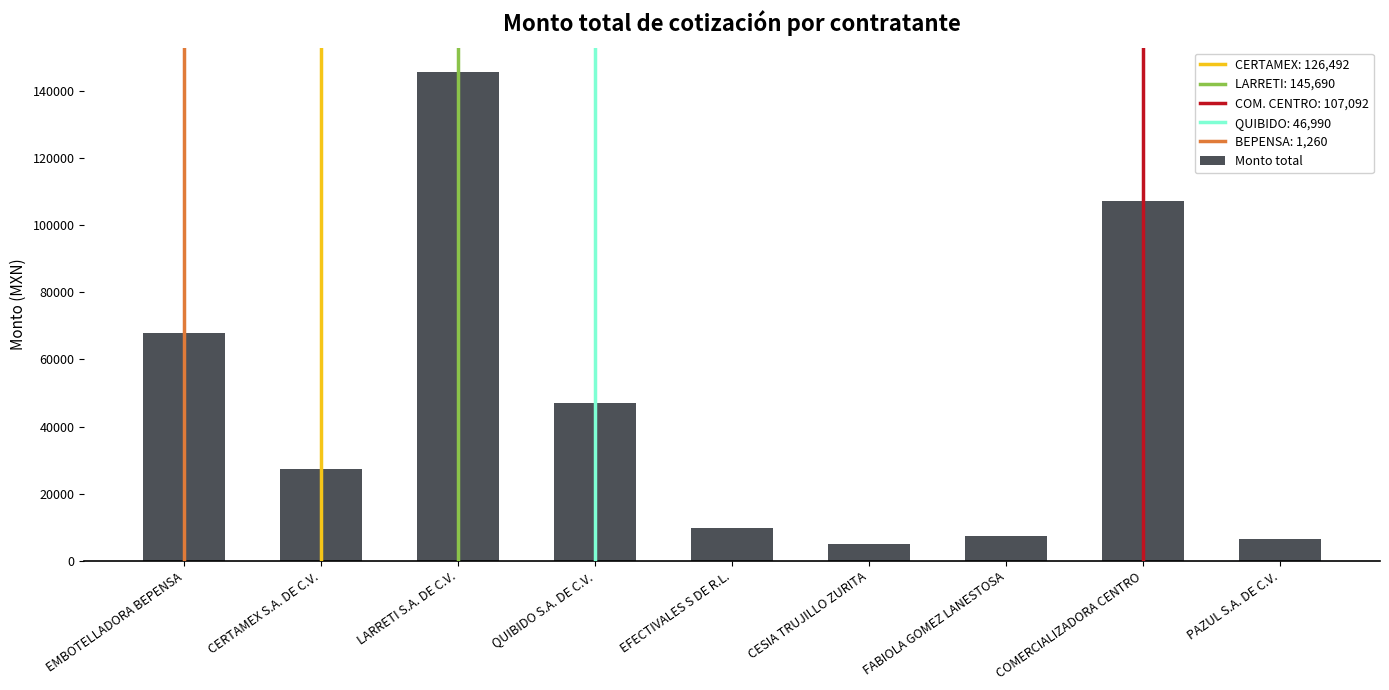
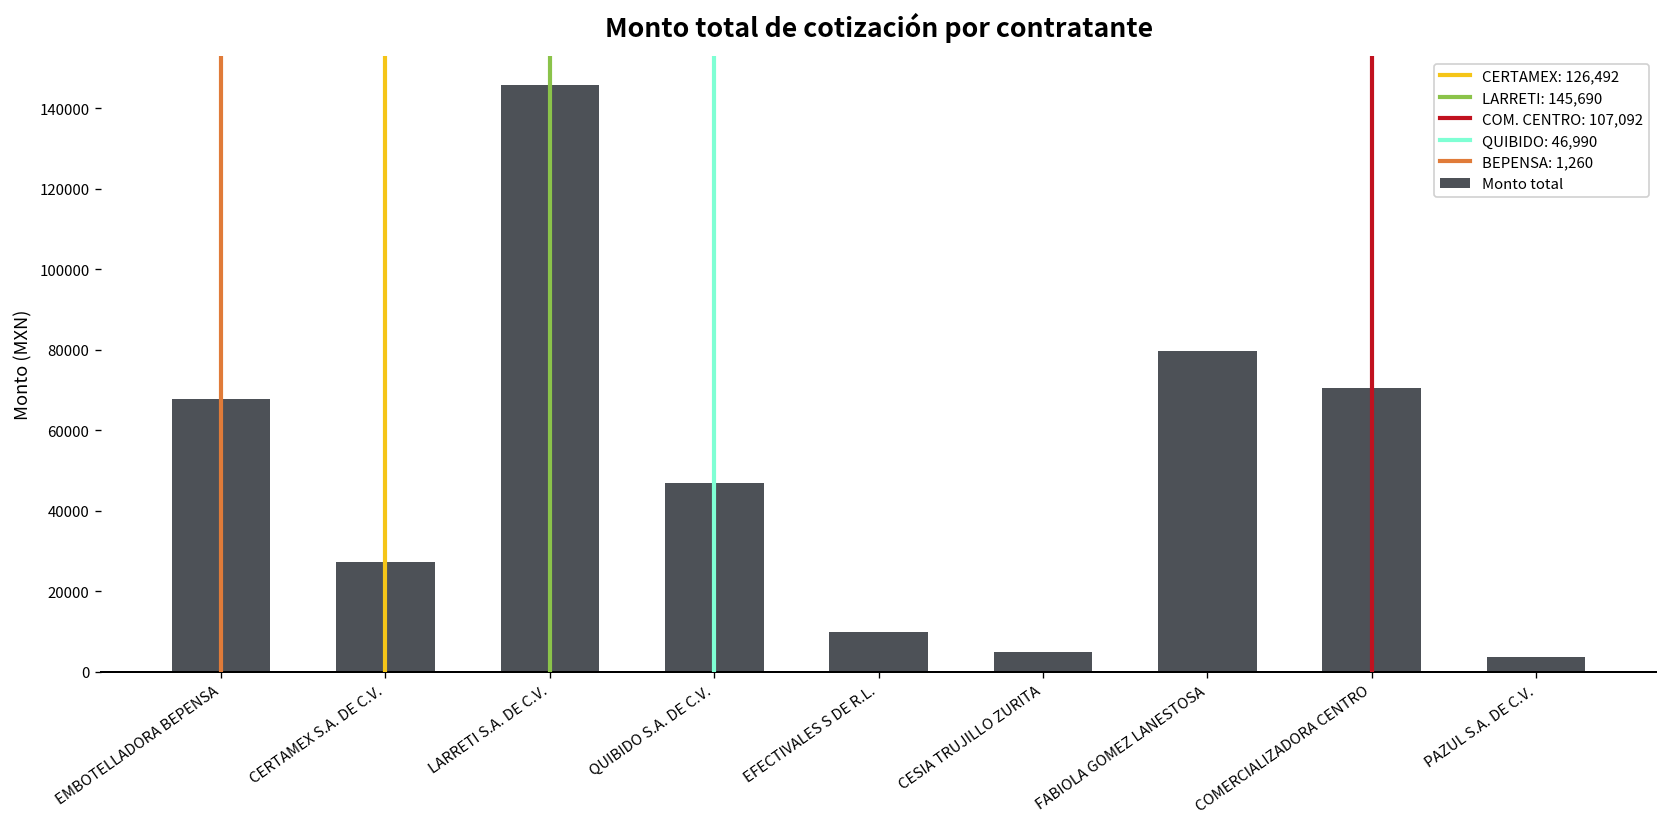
FABIOLA GOMEZ LANESTOSA: 7000 -> 80000
COMERCIALIZADORA CENTRO: 107000 -> 70000
PAZUL S.A. DE C.V.: 7000 -> 4000
